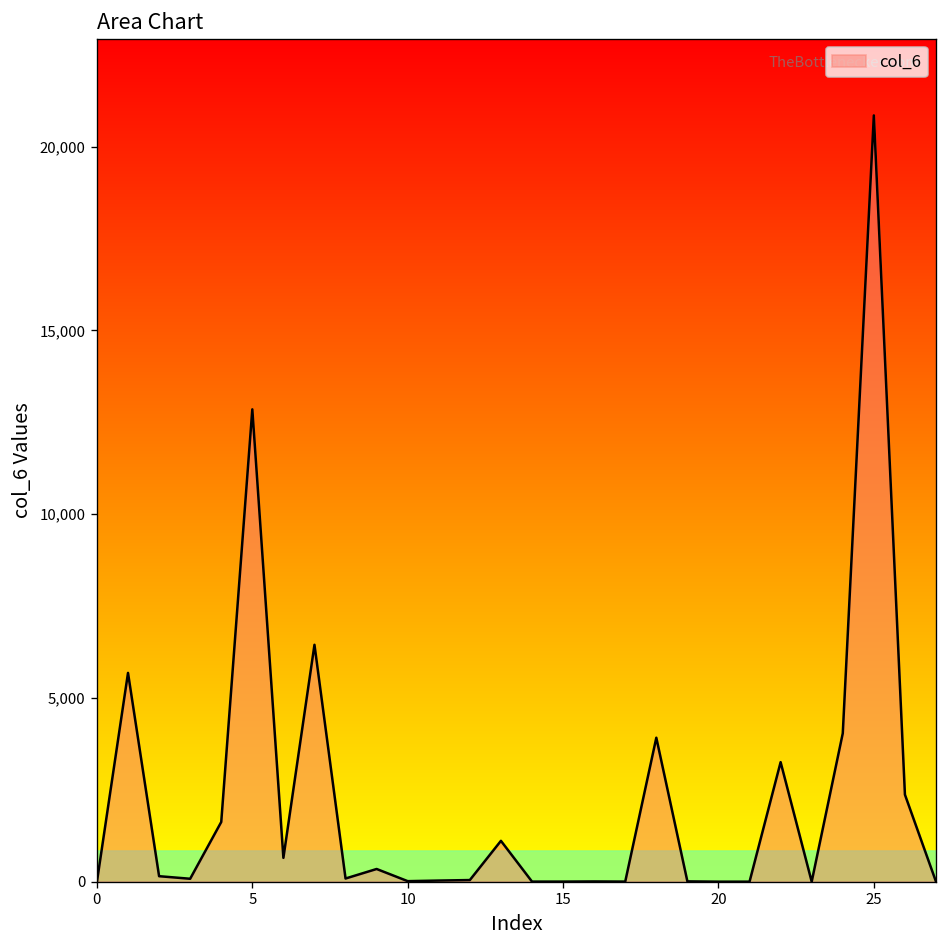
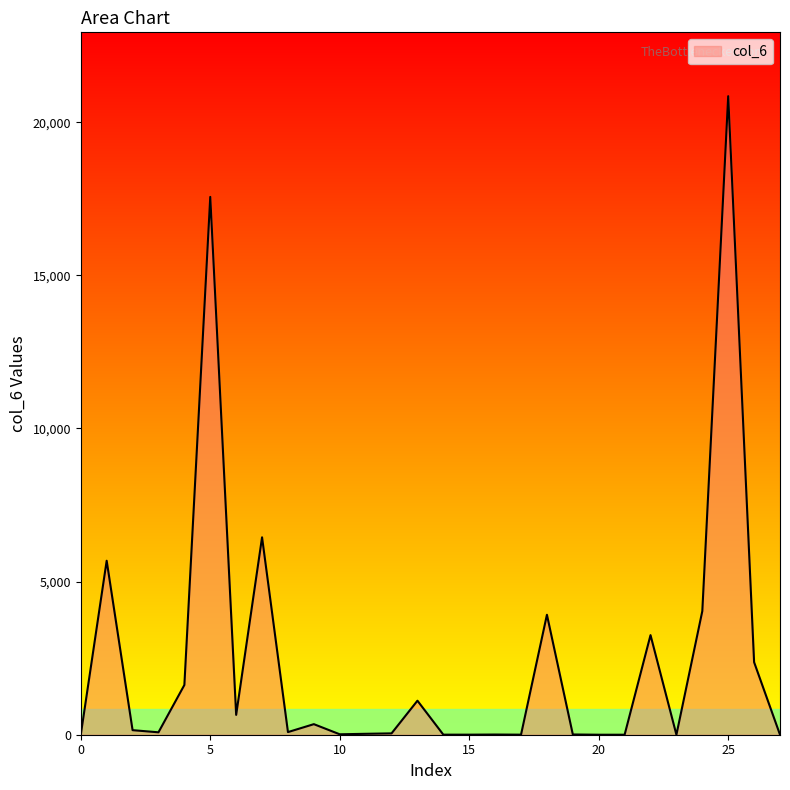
5: 12,900 -> 17,600
